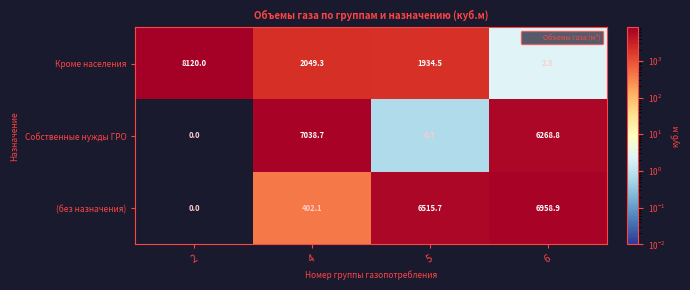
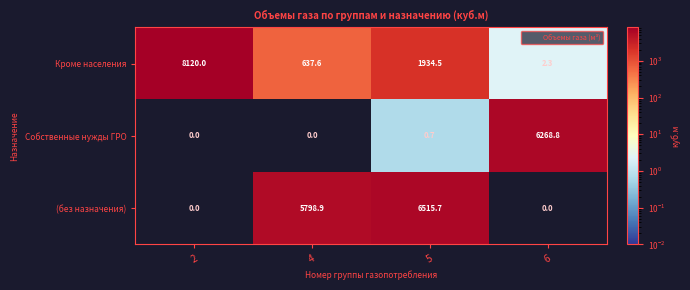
Кроме населения, 4: 2049.3 -> 637.6
Собственные нужды ГРО, 4: 7038.7 -> 0.0
(без назначения), 4: 402.1 -> 5798.9
(без назначения), 6: 6958.9 -> 0.0
